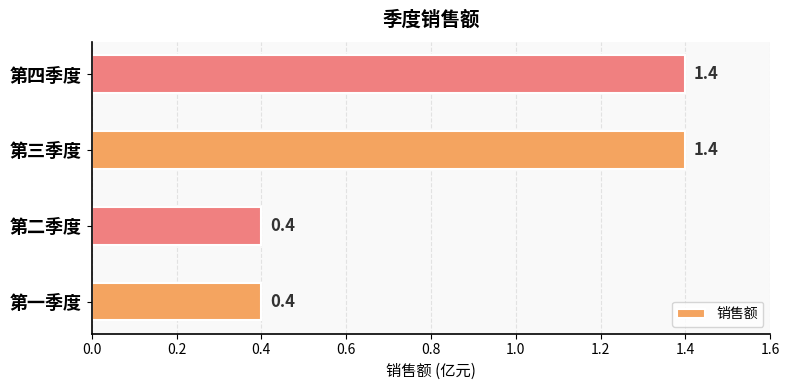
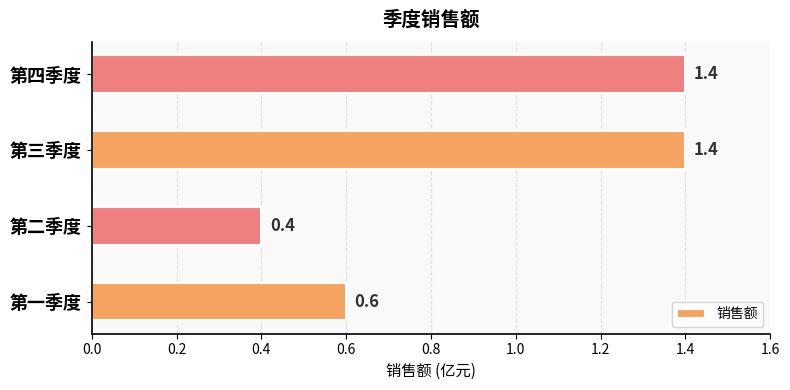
第一季度: 0.4 -> 0.6
